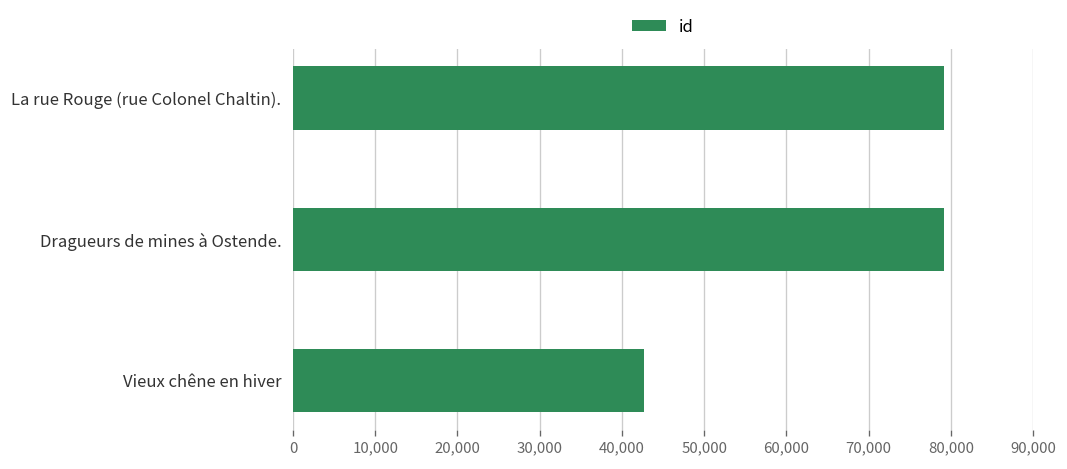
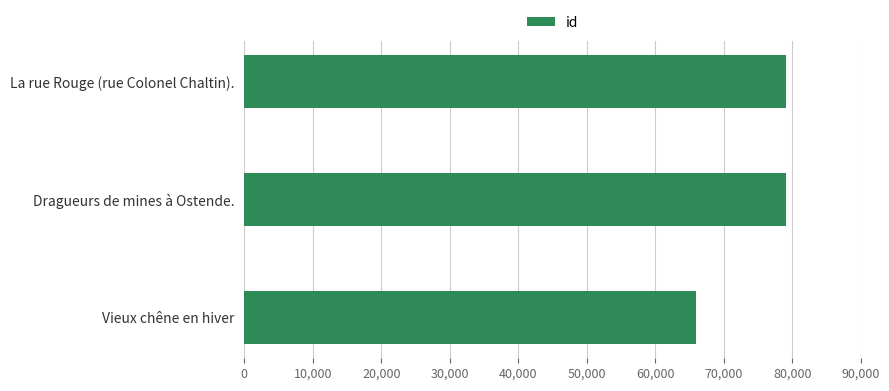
Vieux chêne en hiver: 43,000 -> 66,000
